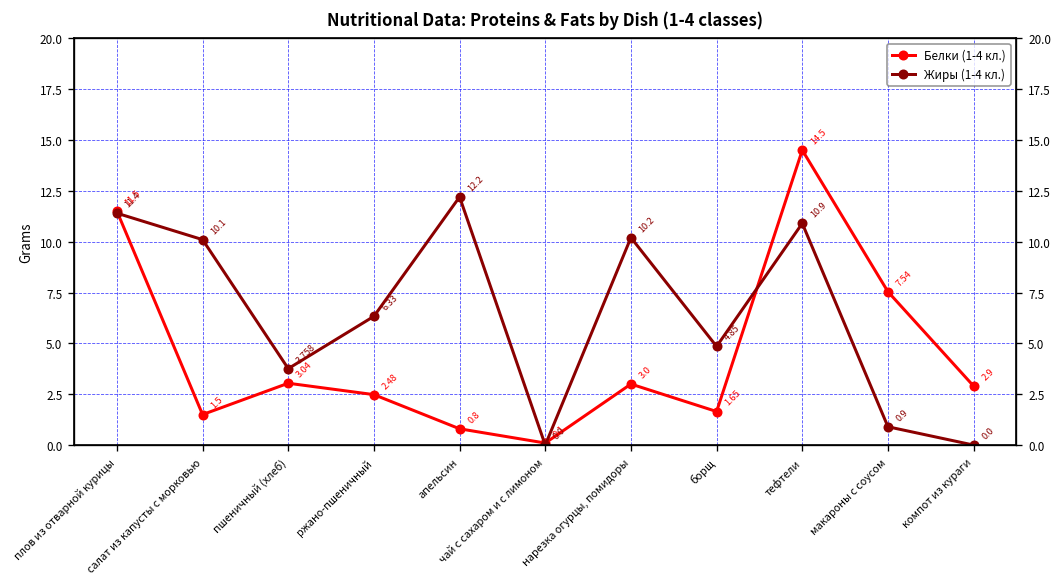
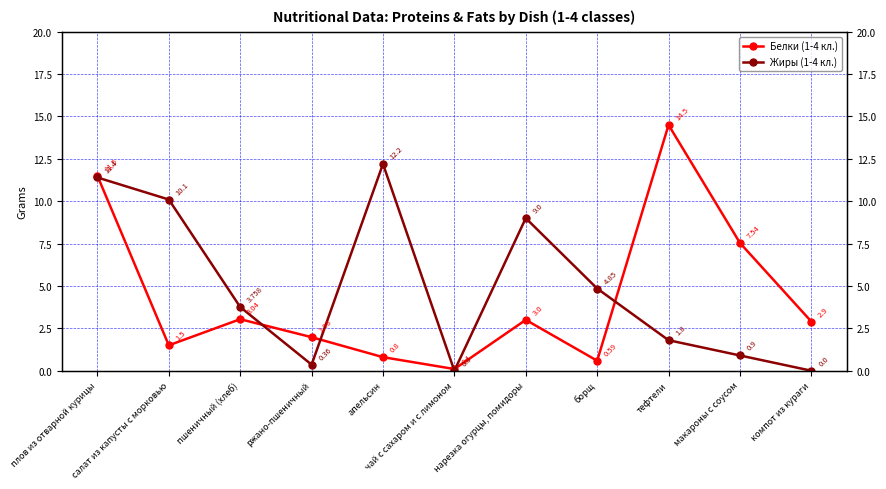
Белки (1-4 кл.), ржано-пшеничный: 2.48 -> 1.98
Жиры (1-4 кл.), ржано-пшеничный: 6.33 -> 0.36
Жиры (1-4 кл.), нарезка огурцы, помидоры: 10.2 -> 9.0
Белки (1-4 кл.), борщ: 1.65 -> 0.59
Жиры (1-4 кл.), тефтели: 10.9 -> 1.8
